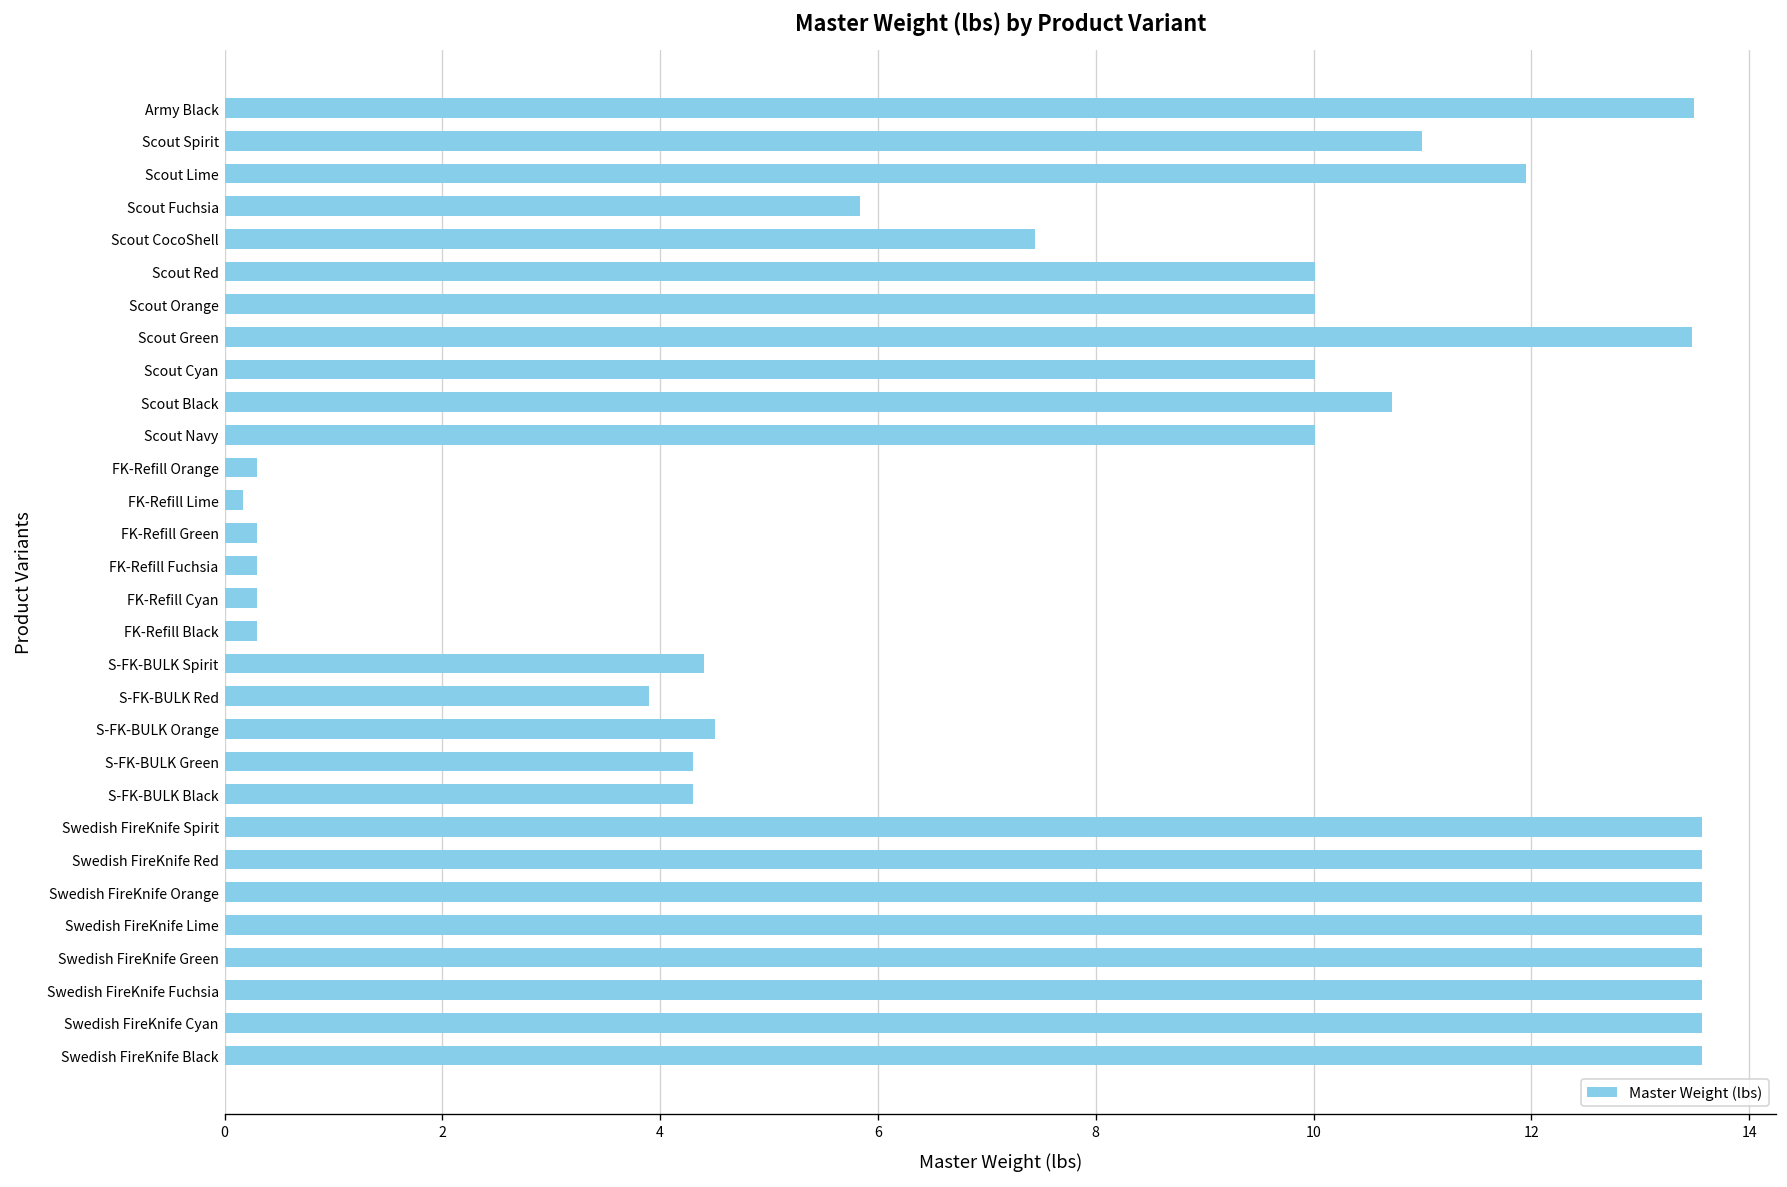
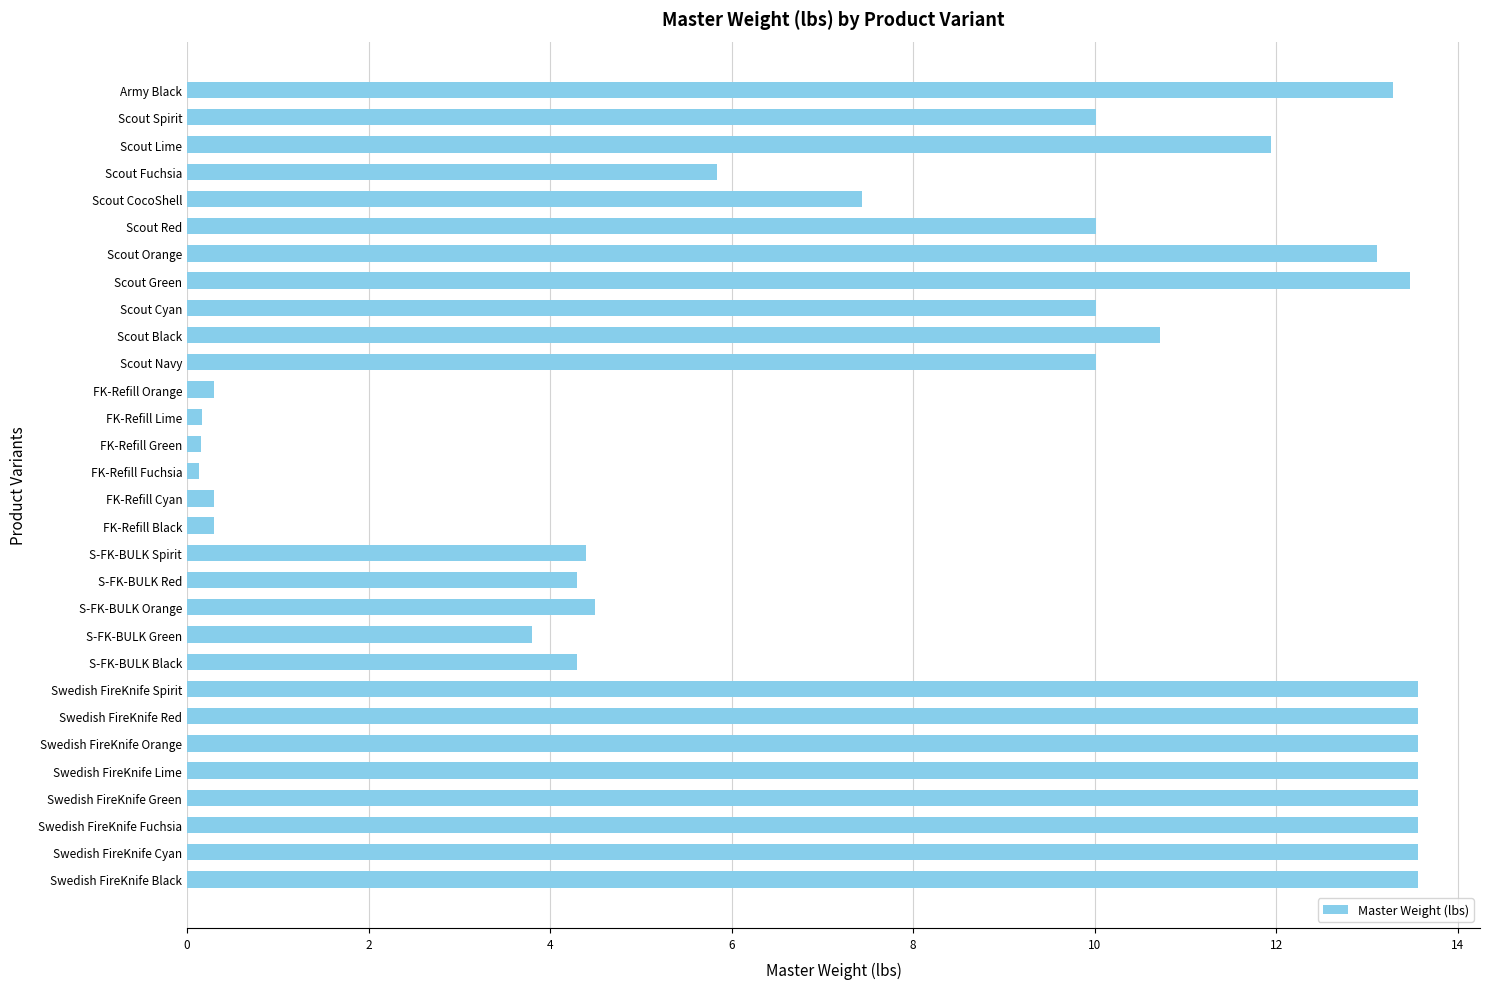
Army Black: 13.5 -> 13.3
Scout Spirit: 11.0 -> 10.0
Scout Orange: 10.0 -> 13.1
FK-Refill Green: 0.3 -> 0.2
FK-Refill Fuchsia: 0.3 -> 0.1
S-FK-BULK Red: 3.9 -> 4.3
S-FK-BULK Green: 4.3 -> 3.8
